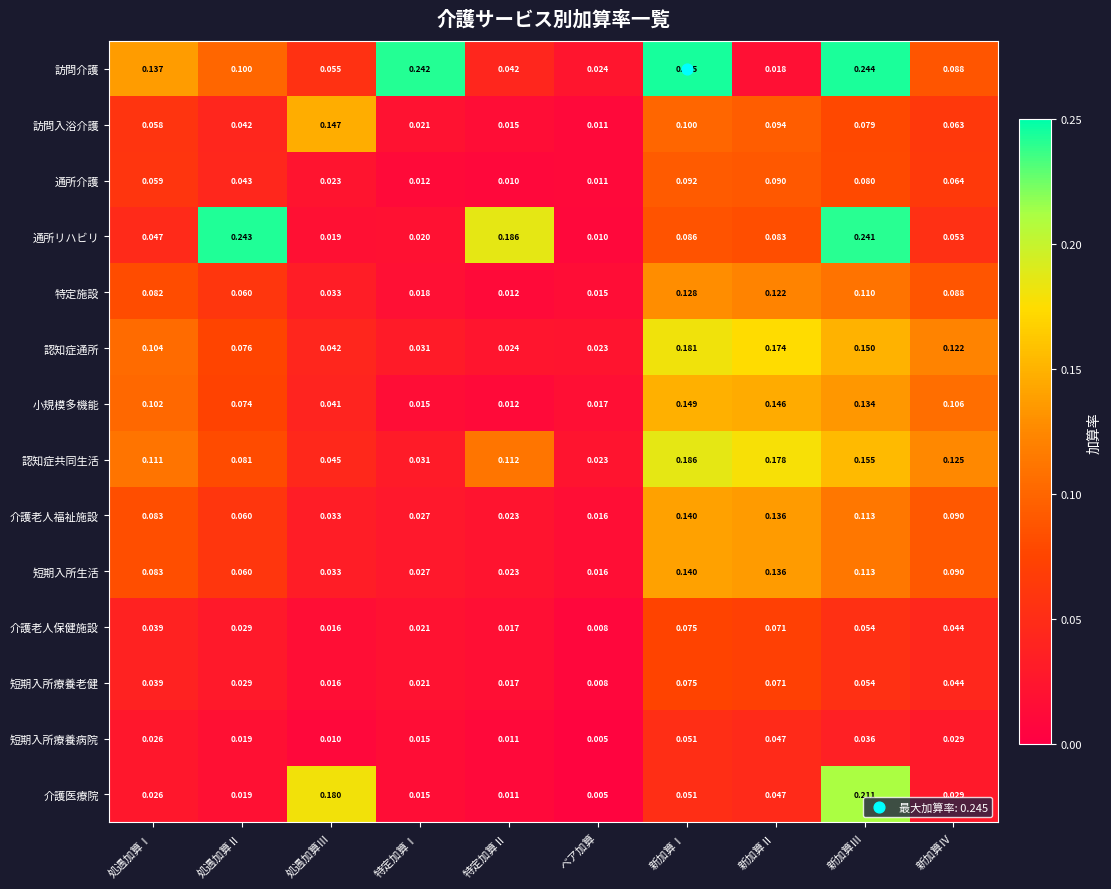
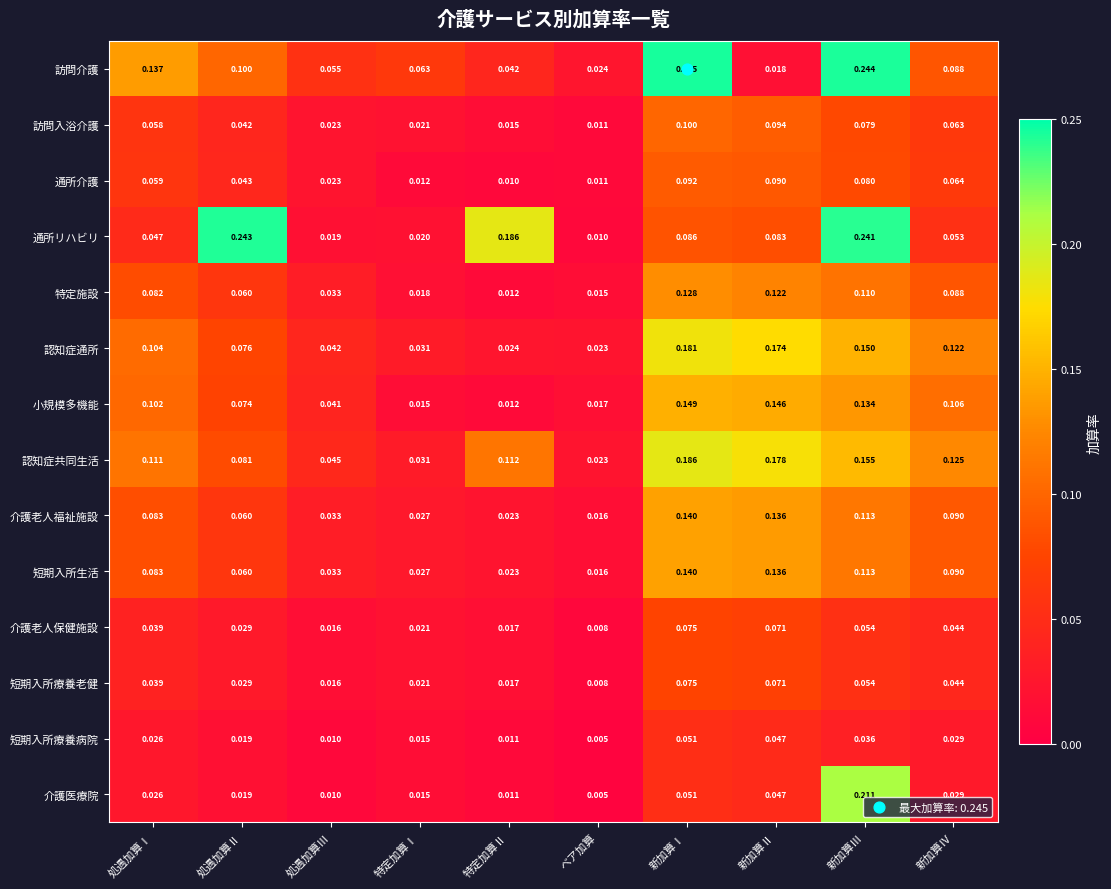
訪問介護, 特定加算Ⅰ: 0.242 -> 0.063
訪問入浴介護, 処遇加算Ⅲ: 0.147 -> 0.023
介護医療院, 処遇加算Ⅲ: 0.180 -> 0.010
